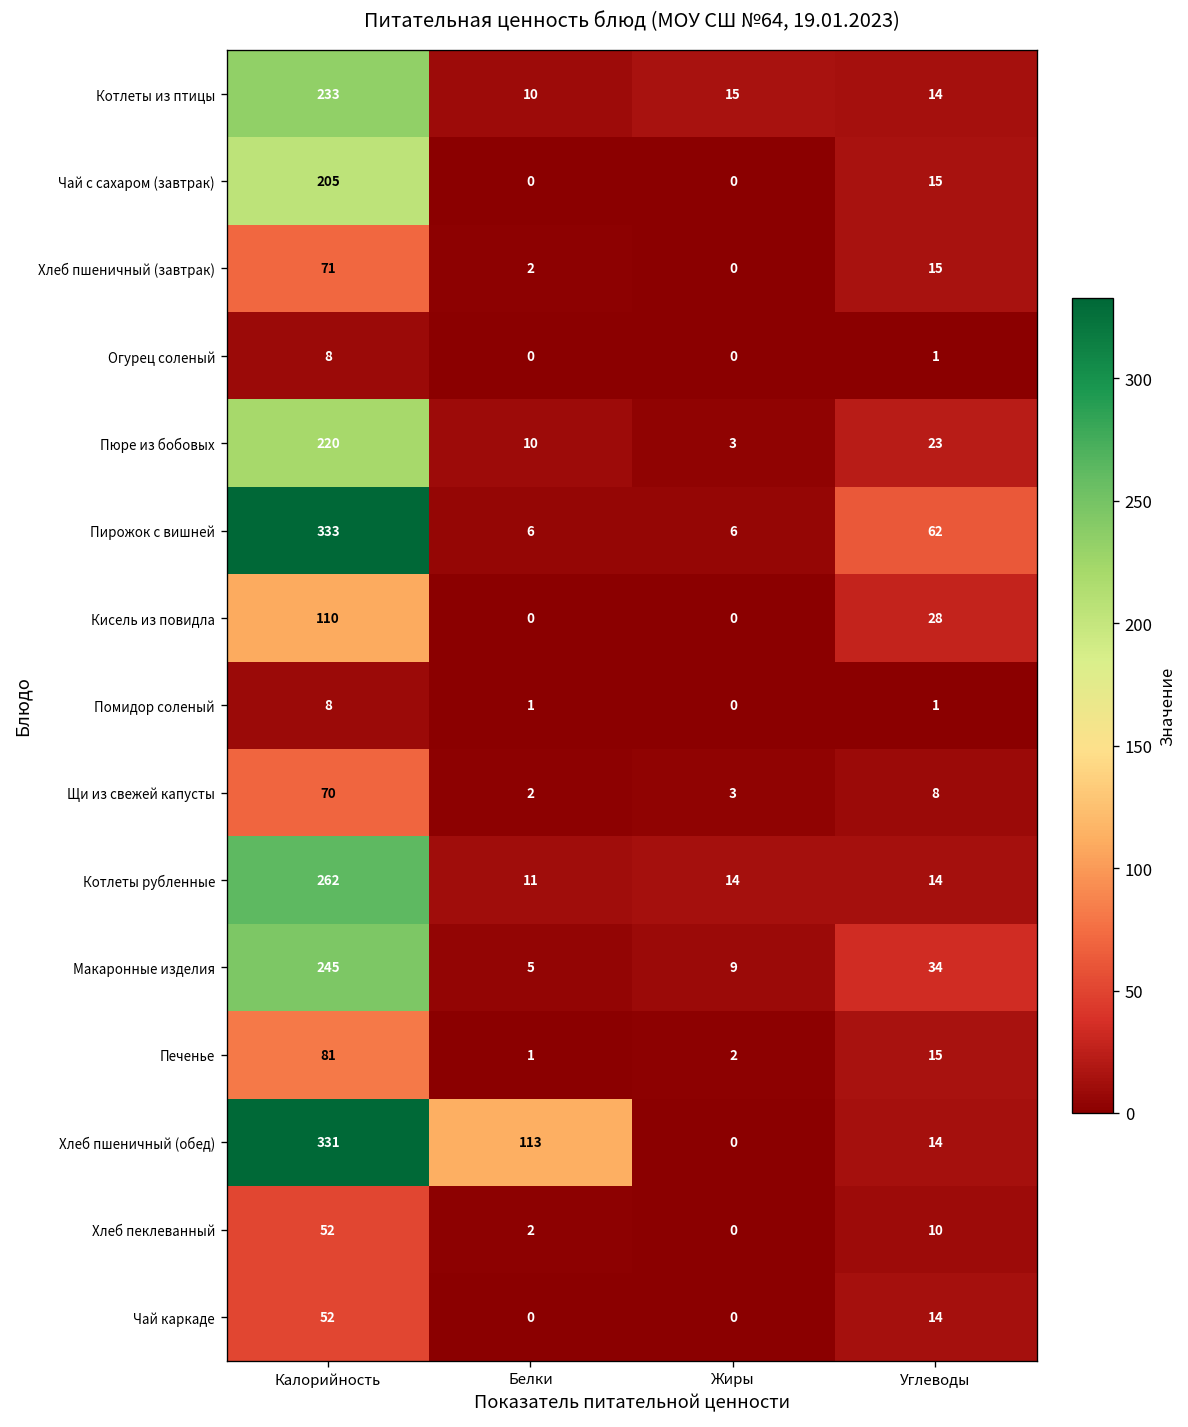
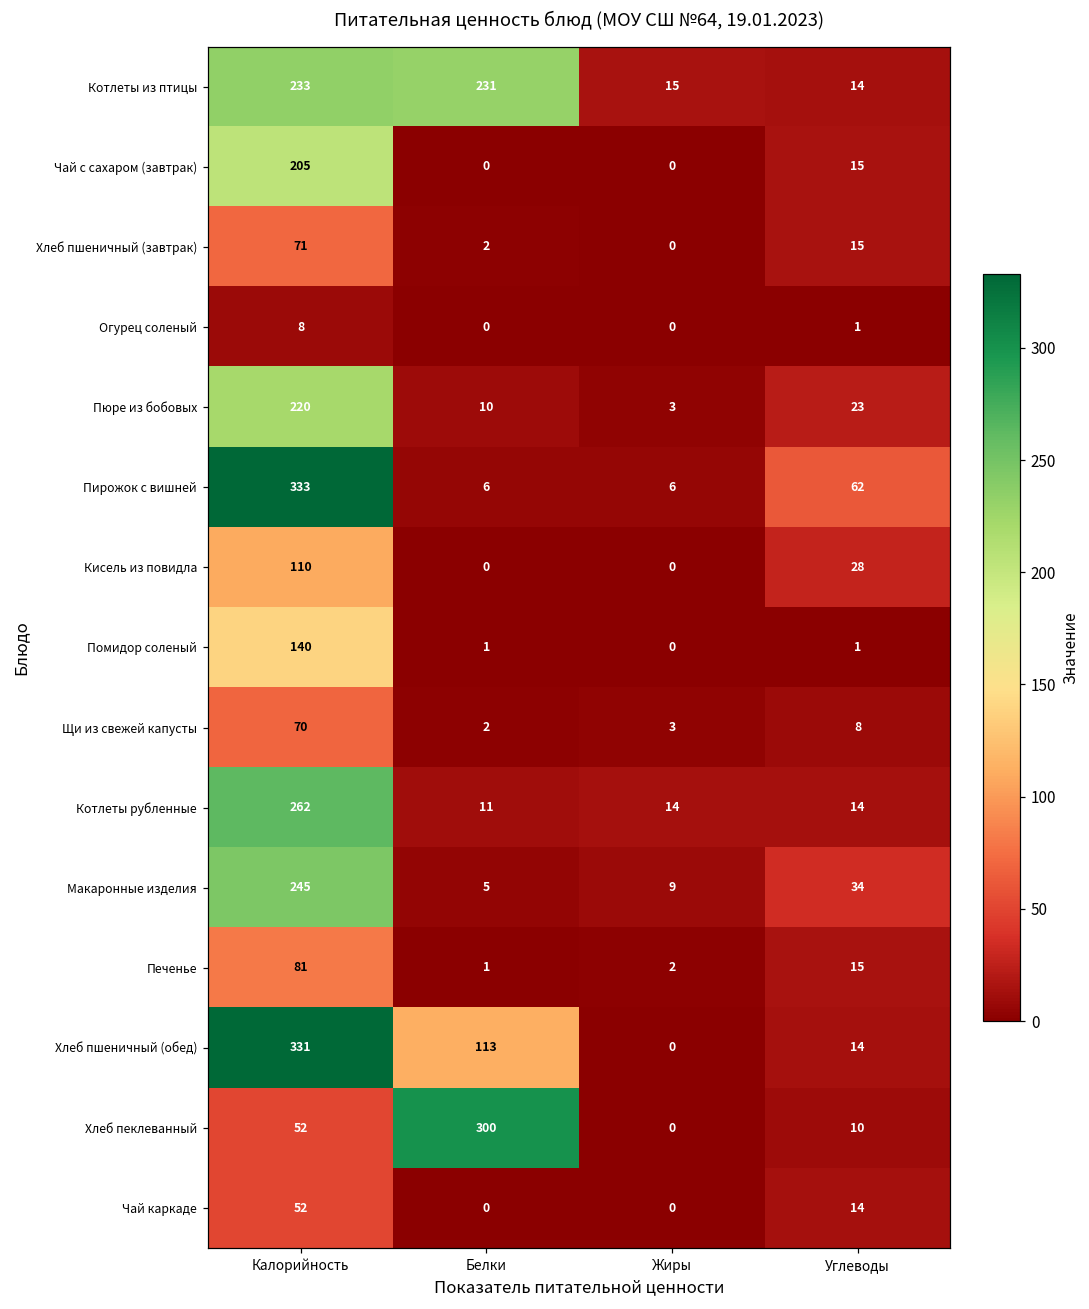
Котлеты из птицы, Белки: 10 -> 231
Помидор соленый, Калорийность: 8 -> 140
Хлеб пеклеванный, Белки: 2 -> 300
